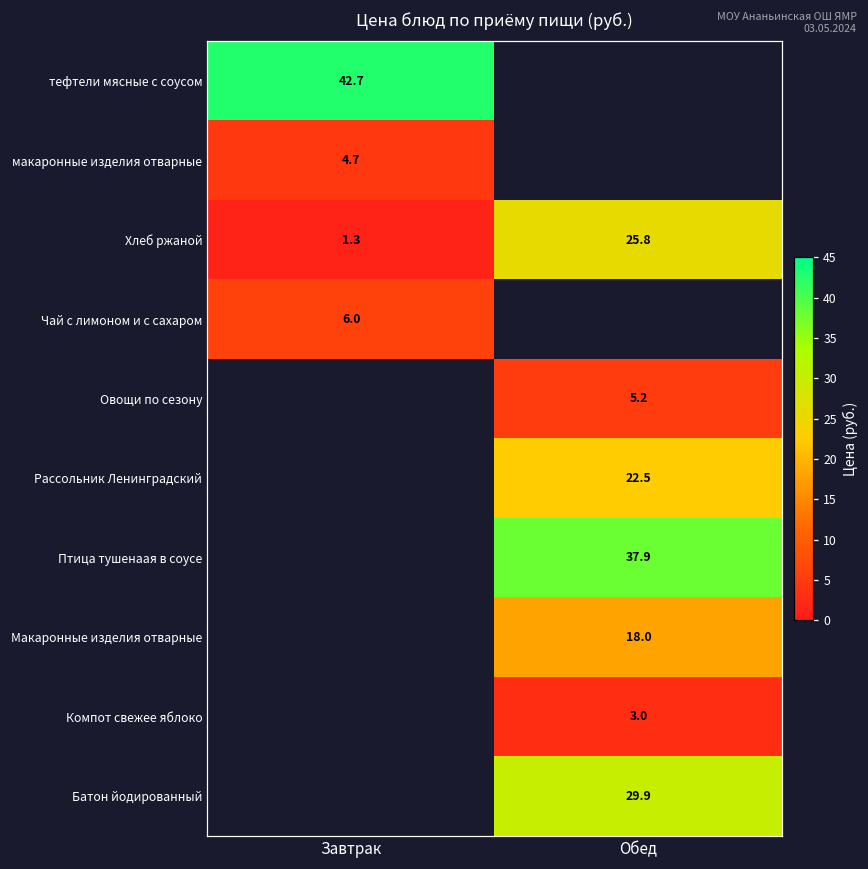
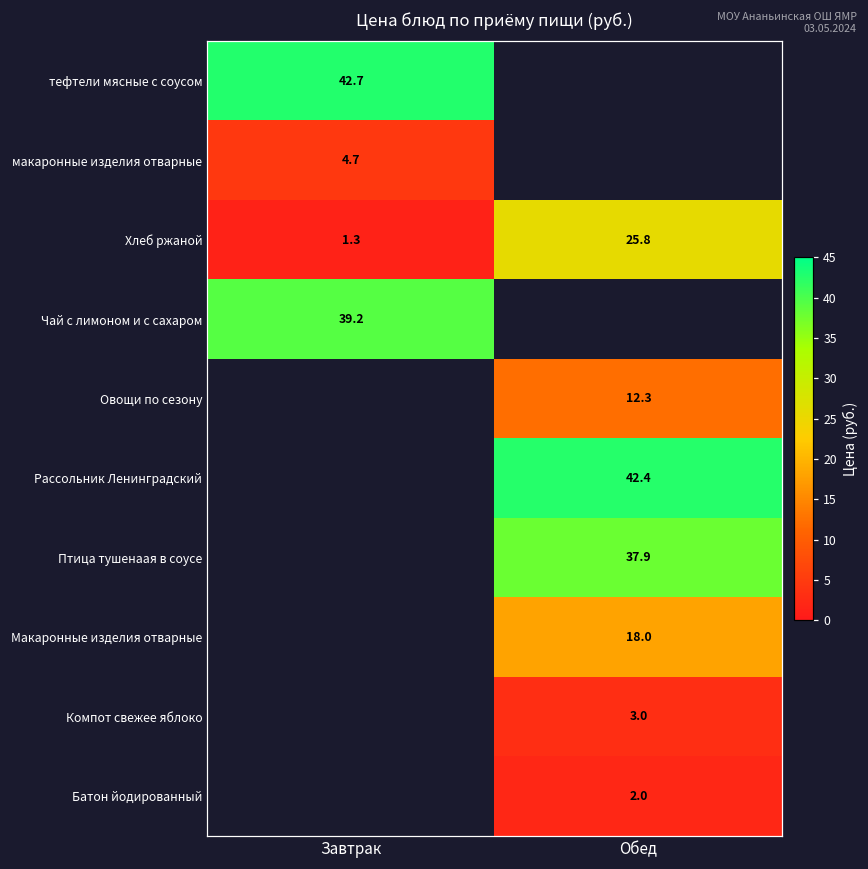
Чай с лимоном и с сахаром, Завтрак: 6.0 -> 39.2
Овощи по сезону, Обед: 5.2 -> 12.3
Рассольник Ленинградский, Обед: 22.5 -> 42.4
Батон йодированный, Обед: 29.9 -> 2.0
